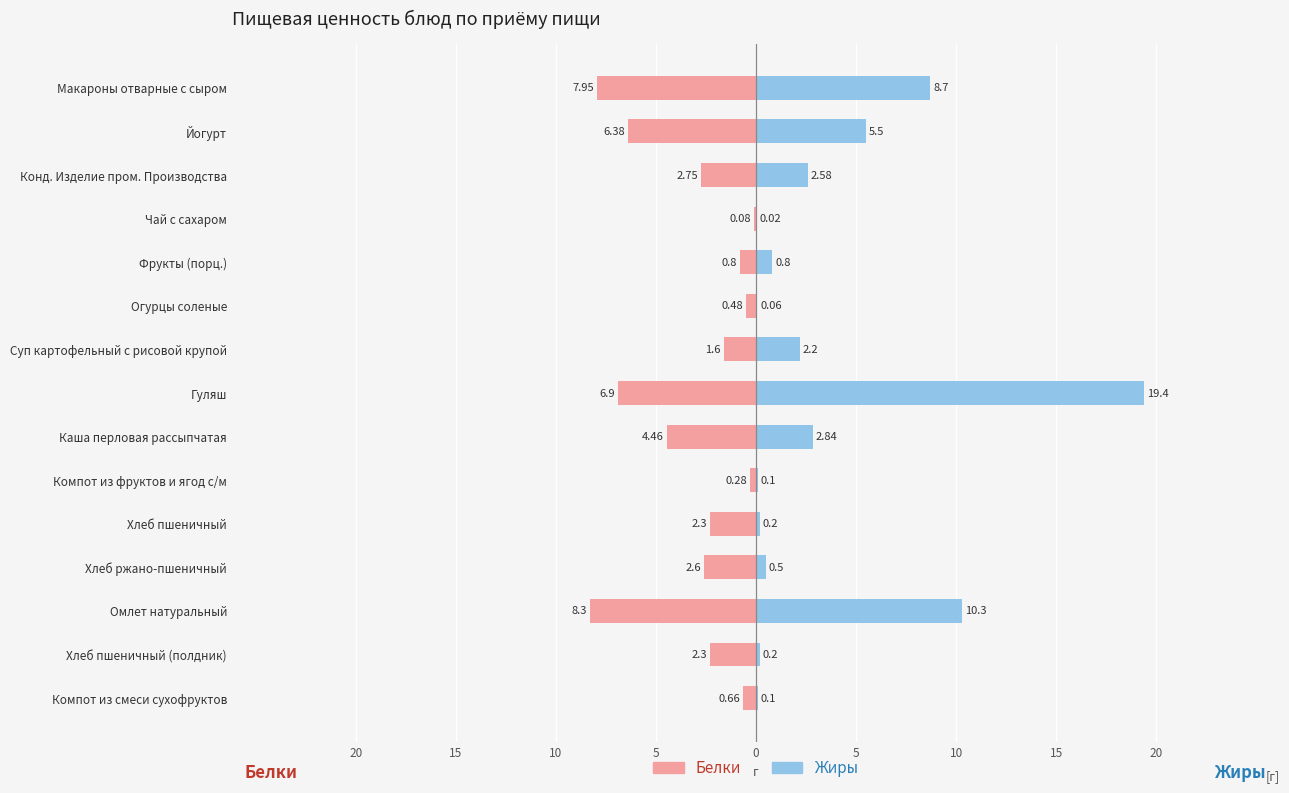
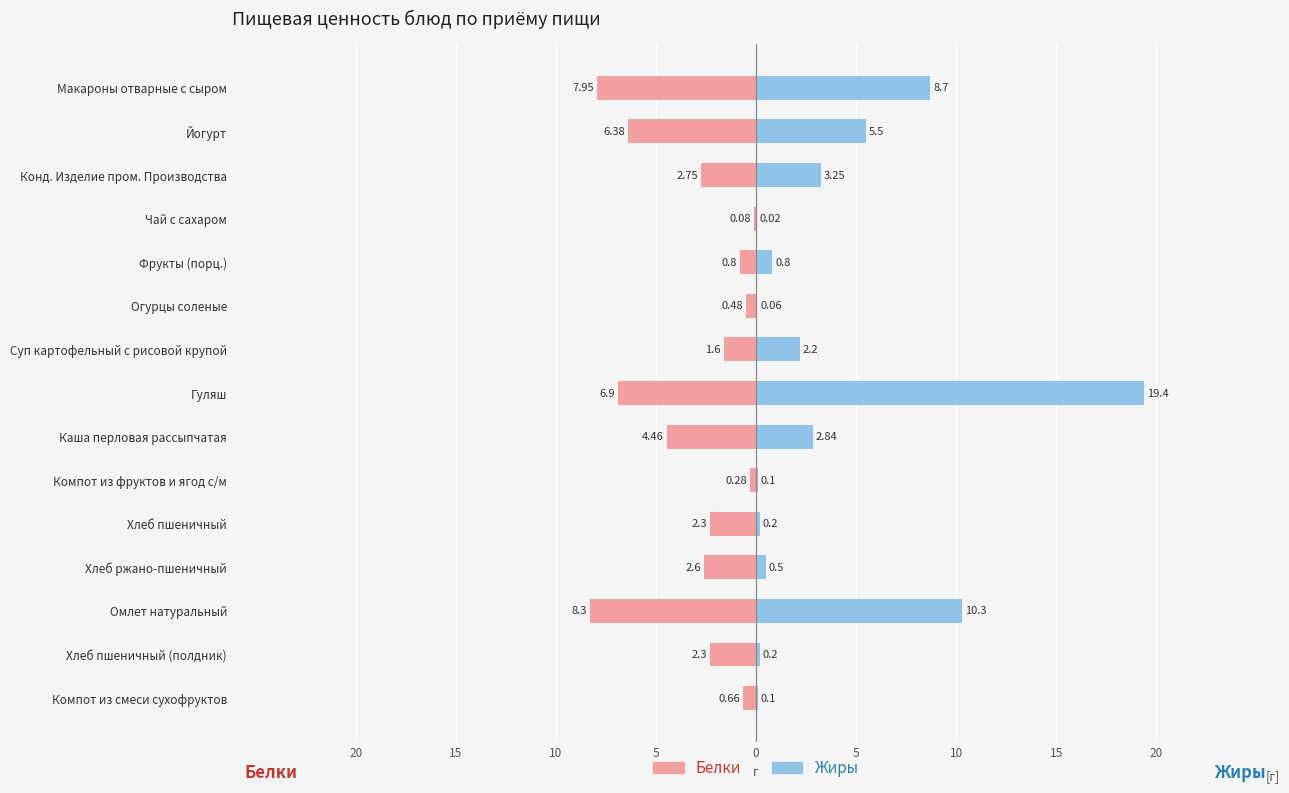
Жиры, Конд. Изделие пром. Производства: 2.58 -> 3.25
